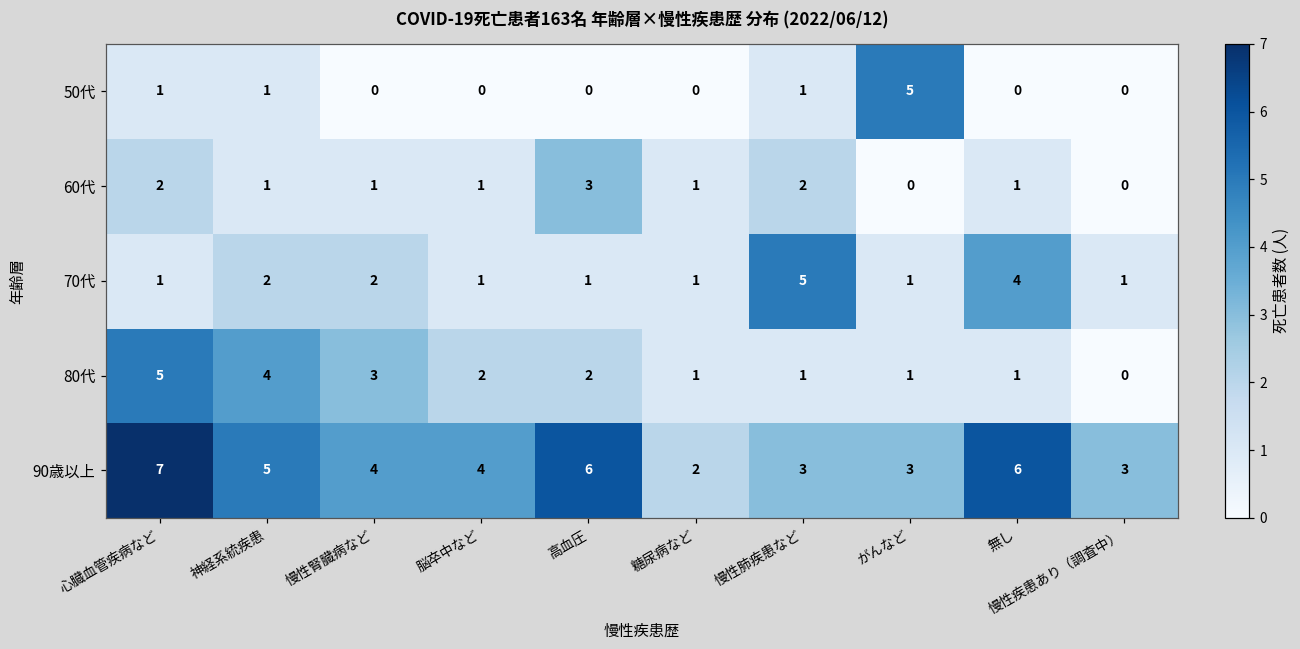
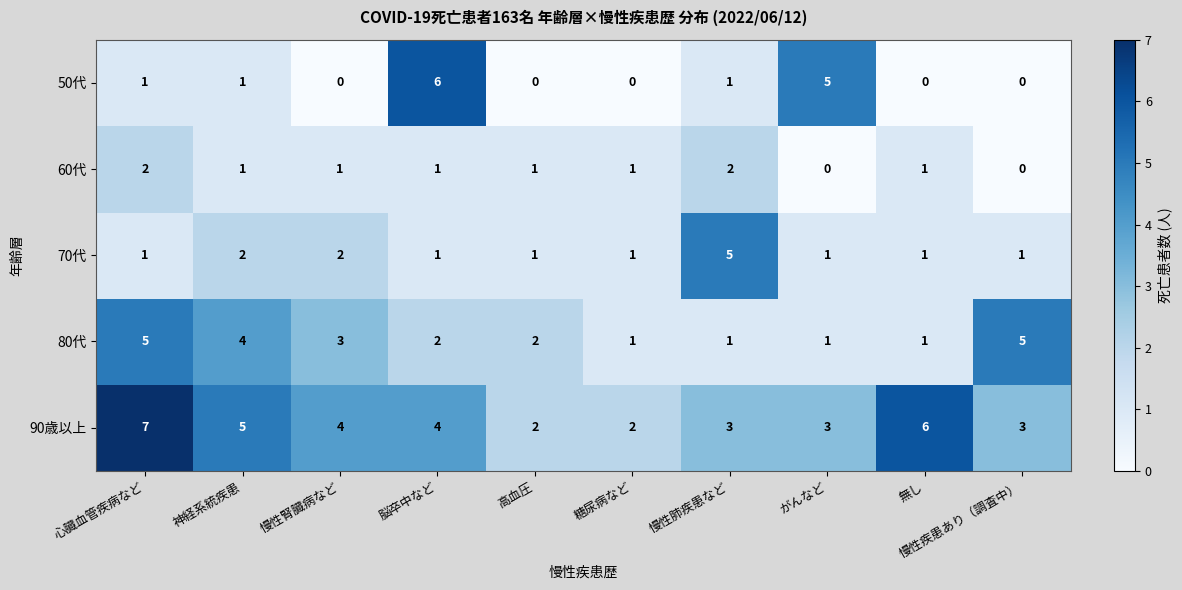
50代, 脳卒中など: 0 -> 6
60代, 高血圧: 3 -> 1
70代, 無し: 4 -> 1
80代, 慢性疾患あり（調査中）: 0 -> 5
90歳以上, 高血圧: 6 -> 2
